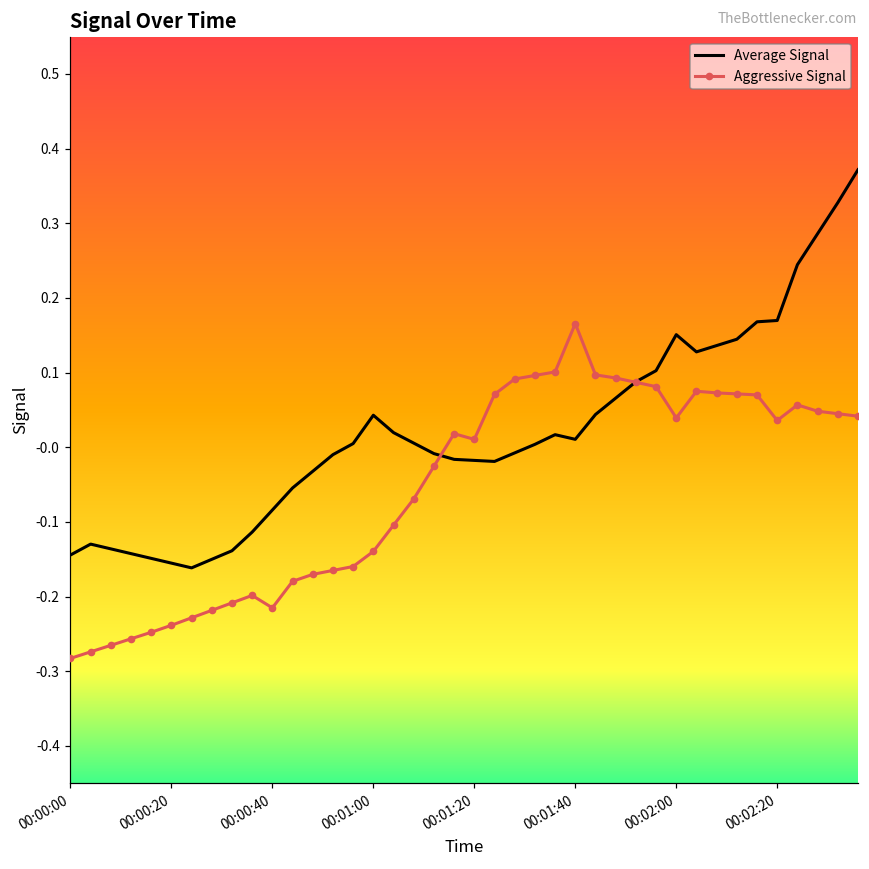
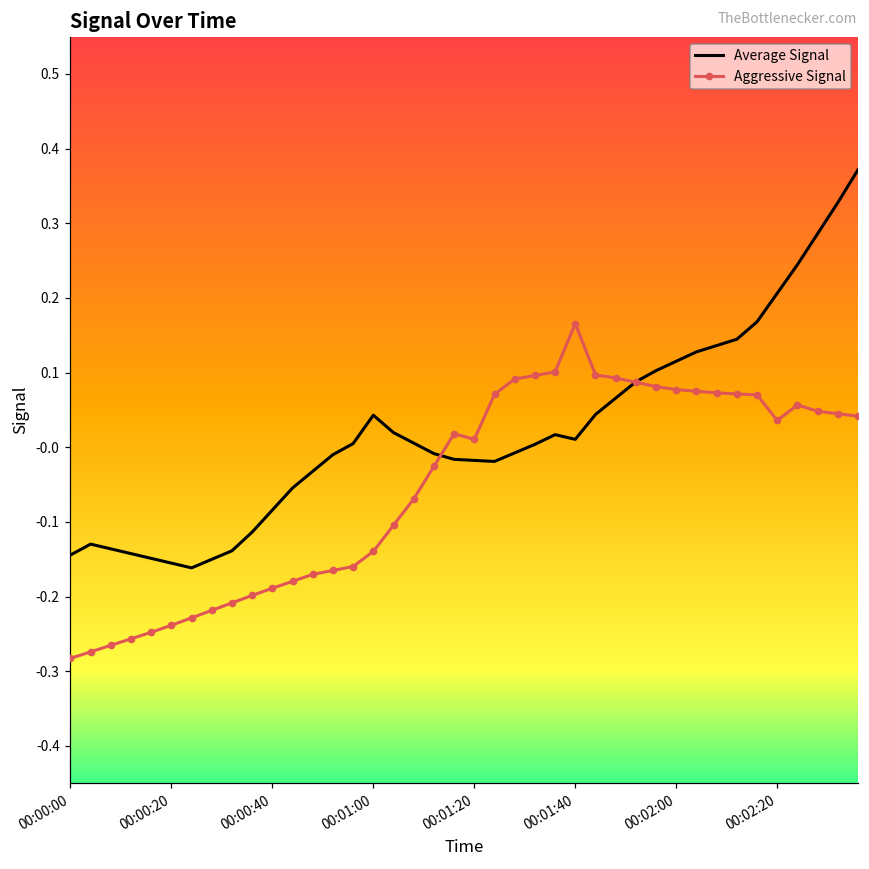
Aggressive Signal, 00:00:40: -0.22 -> -0.19
Average Signal, 00:02:00: 0.15 -> 0.12
Aggressive Signal, 00:02:00: 0.04 -> 0.08
Average Signal, 00:02:20: 0.17 -> 0.21
